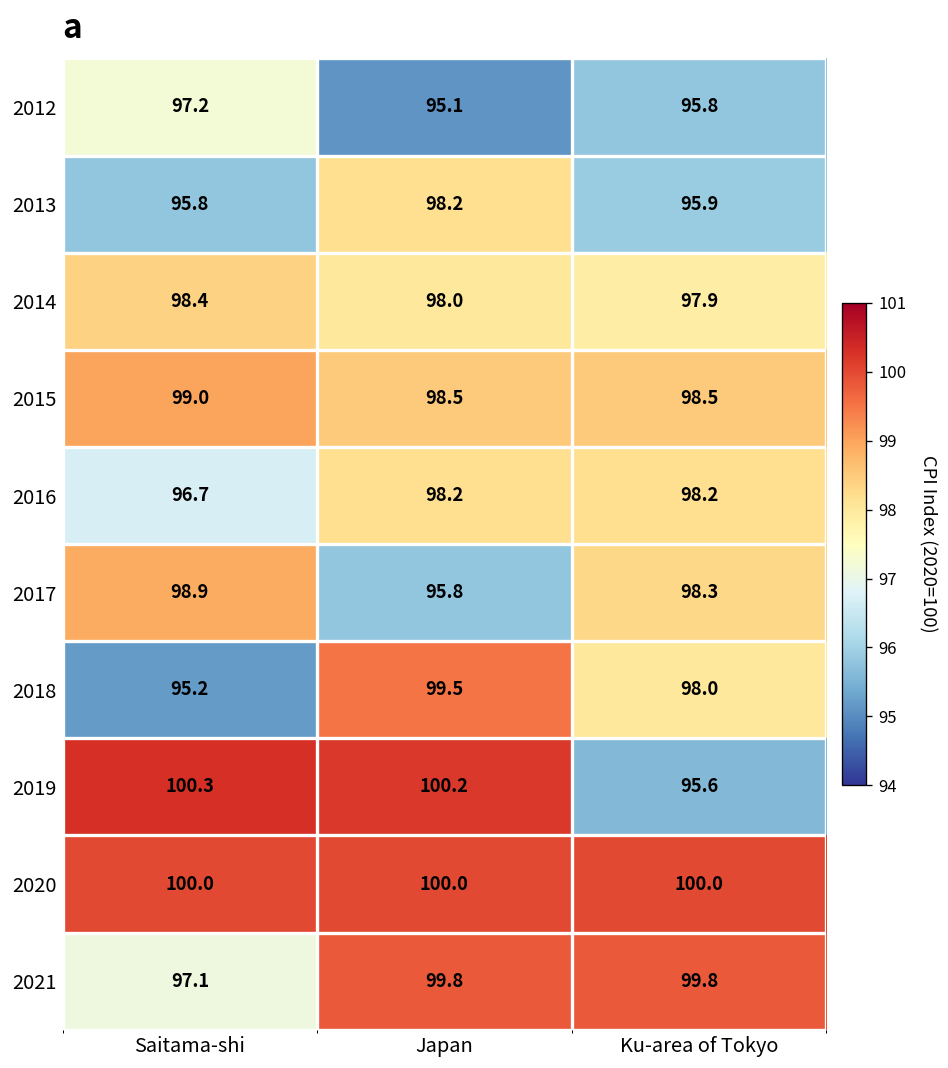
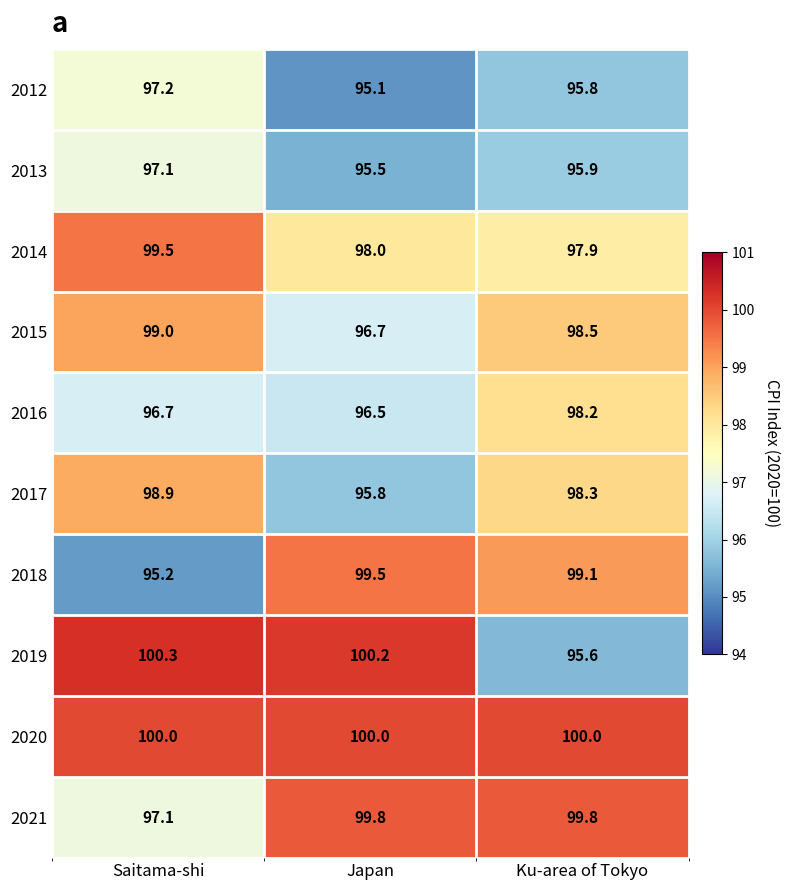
2013, Saitama-shi: 95.8 -> 97.1
2013, Japan: 98.2 -> 95.5
2014, Saitama-shi: 98.4 -> 99.5
2015, Japan: 98.5 -> 96.7
2016, Japan: 98.2 -> 96.5
2018, Ku-area of Tokyo: 98.0 -> 99.1
